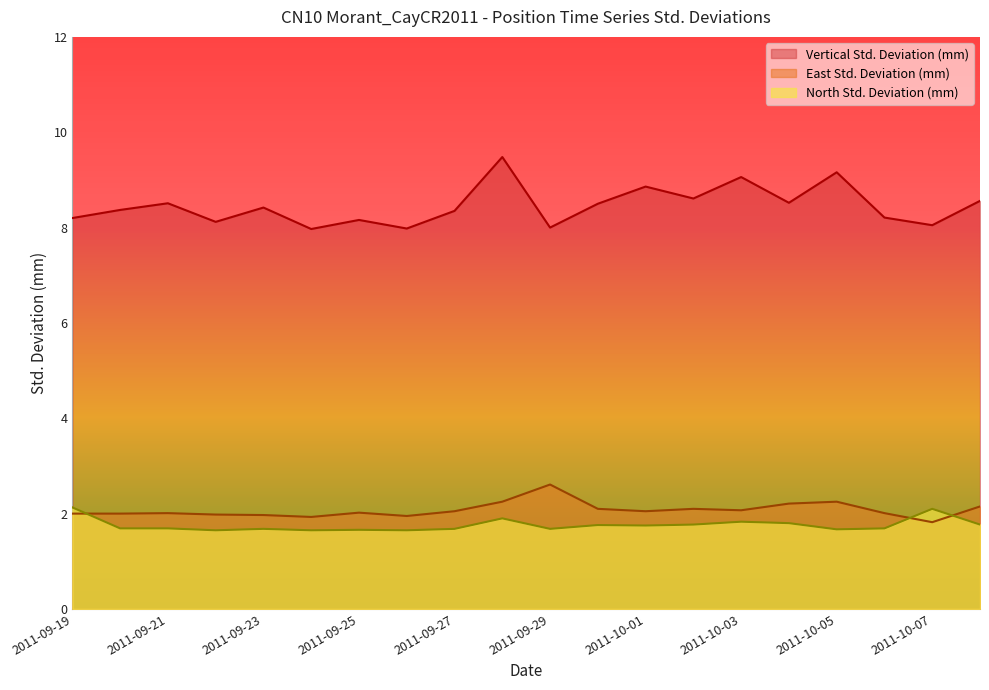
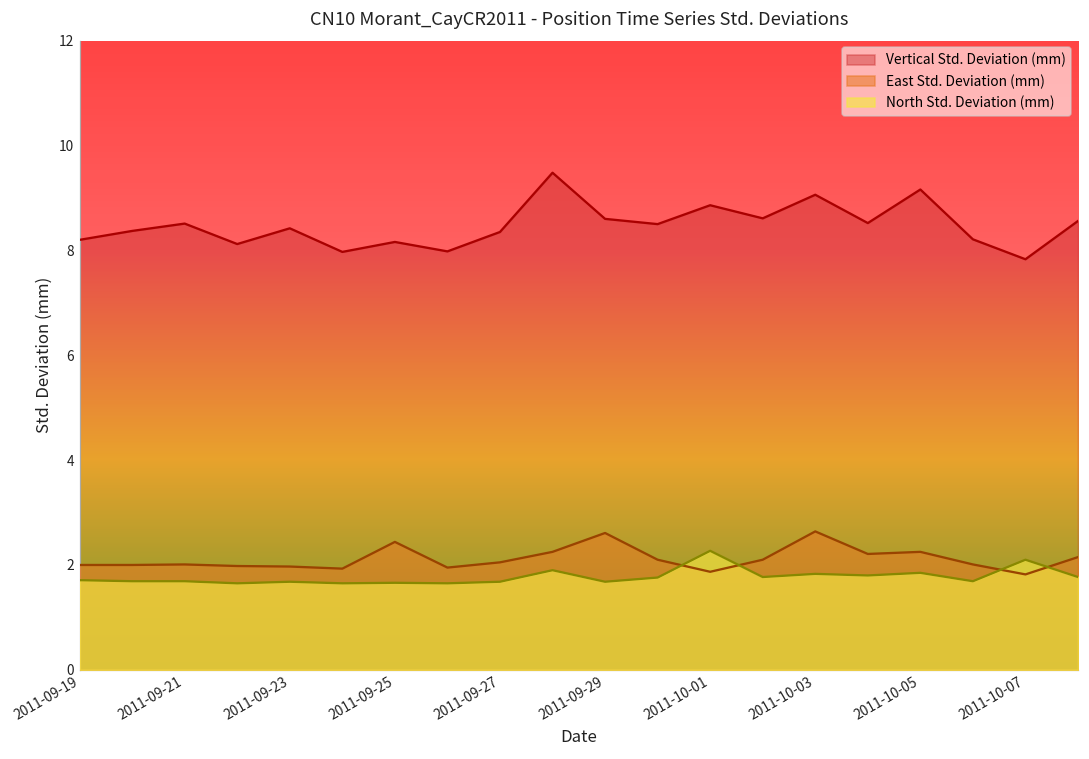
North Std. Deviation (mm), 2011-09-19: 2.1 -> 1.7
East Std. Deviation (mm), 2011-09-25: 2.0 -> 2.4
Vertical Std. Deviation (mm), 2011-09-29: 8.0 -> 8.6
East Std. Deviation (mm), 2011-10-01: 2.1 -> 1.9
North Std. Deviation (mm), 2011-10-01: 1.8 -> 2.3
East Std. Deviation (mm), 2011-10-03: 2.1 -> 2.6
North Std. Deviation (mm), 2011-10-05: 1.7 -> 1.9
Vertical Std. Deviation (mm), 2011-10-07: 8.1 -> 7.8
